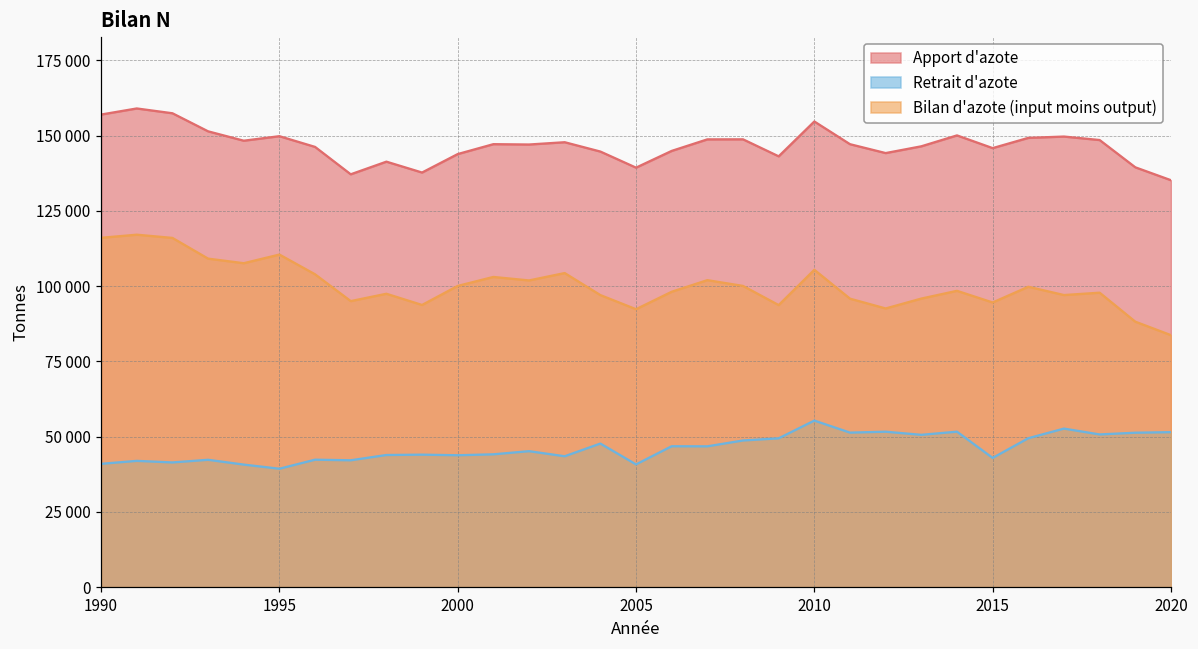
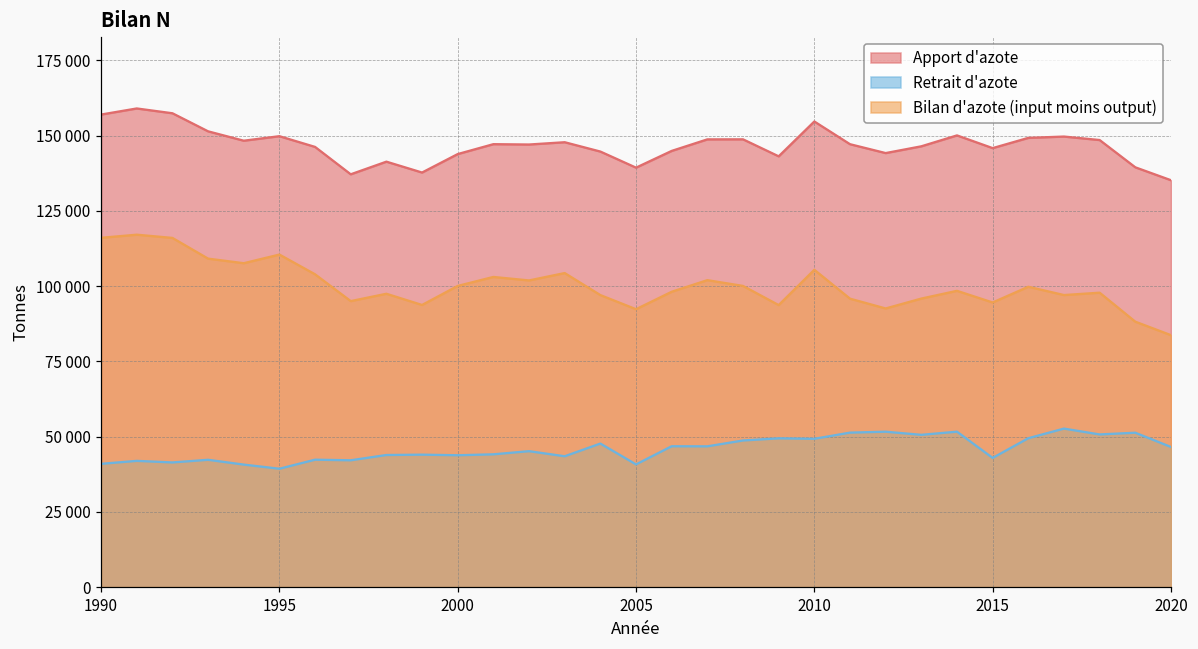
Retrait d'azote, 2010: 55000 -> 49000
Retrait d'azote, 2020: 51000 -> 47000
